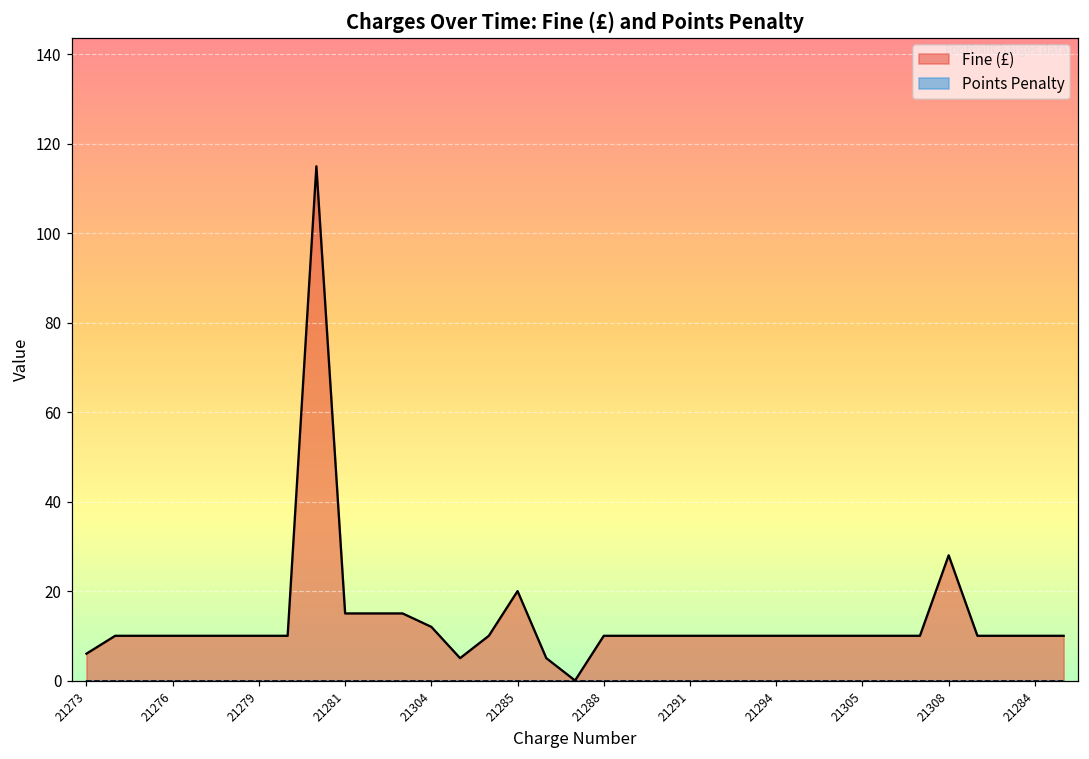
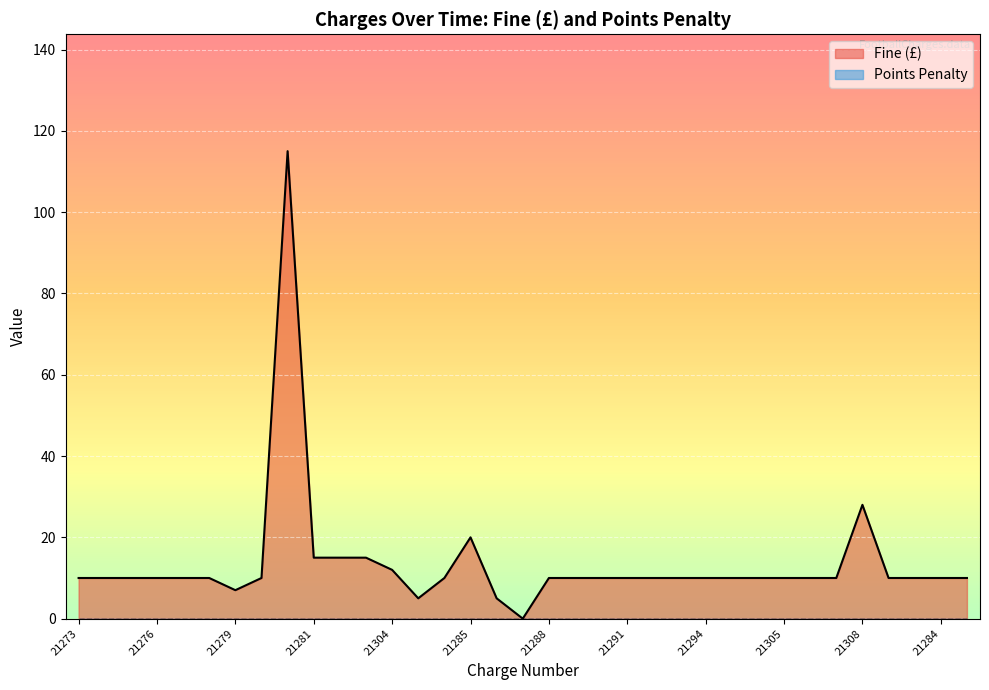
Fine (£), 21273: 6 -> 10
Fine (£), 21279: 10 -> 7
